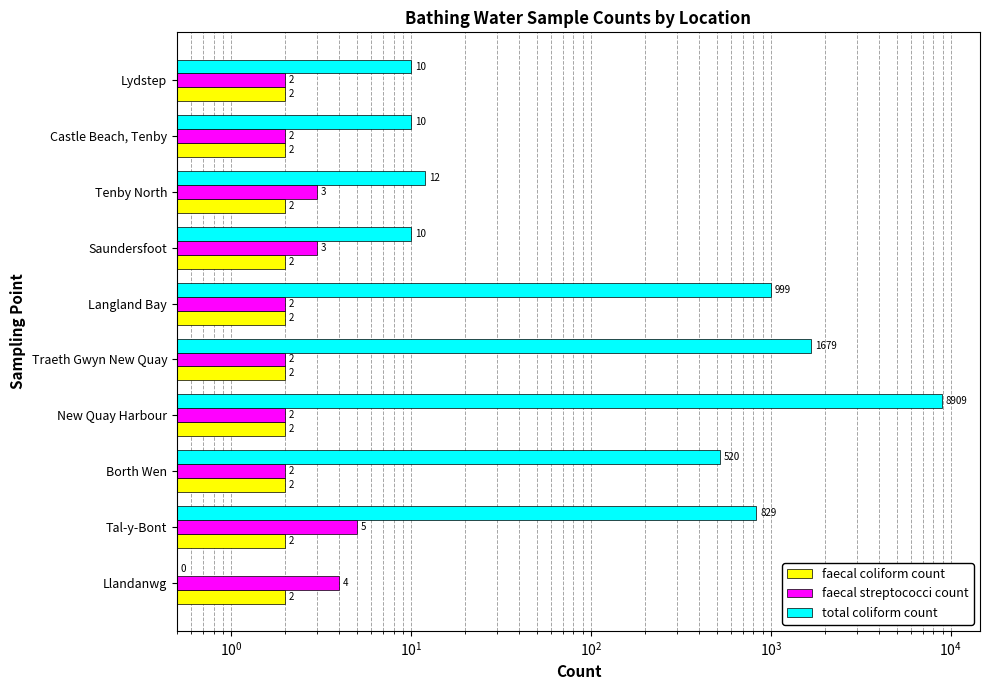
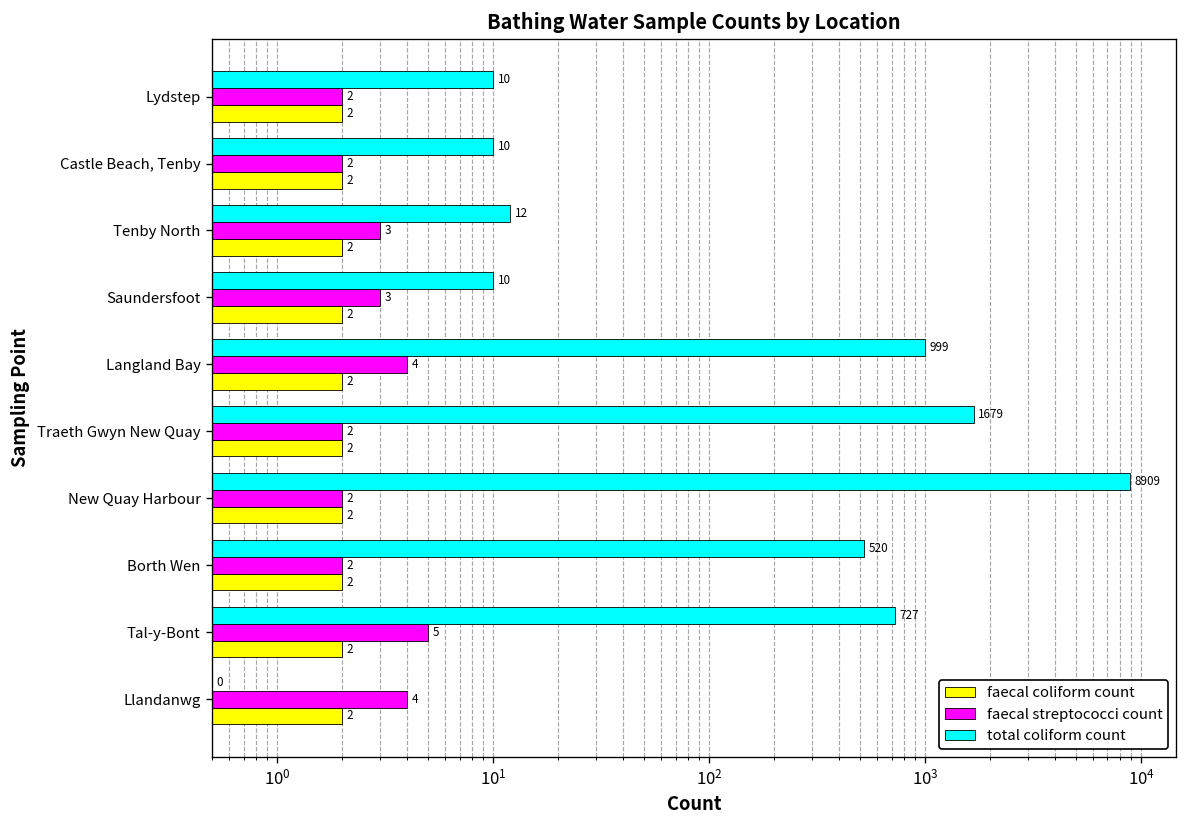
faecal streptococci count, Langland Bay: 2 -> 4
total coliform count, Tal-y-Bont: 829 -> 727
